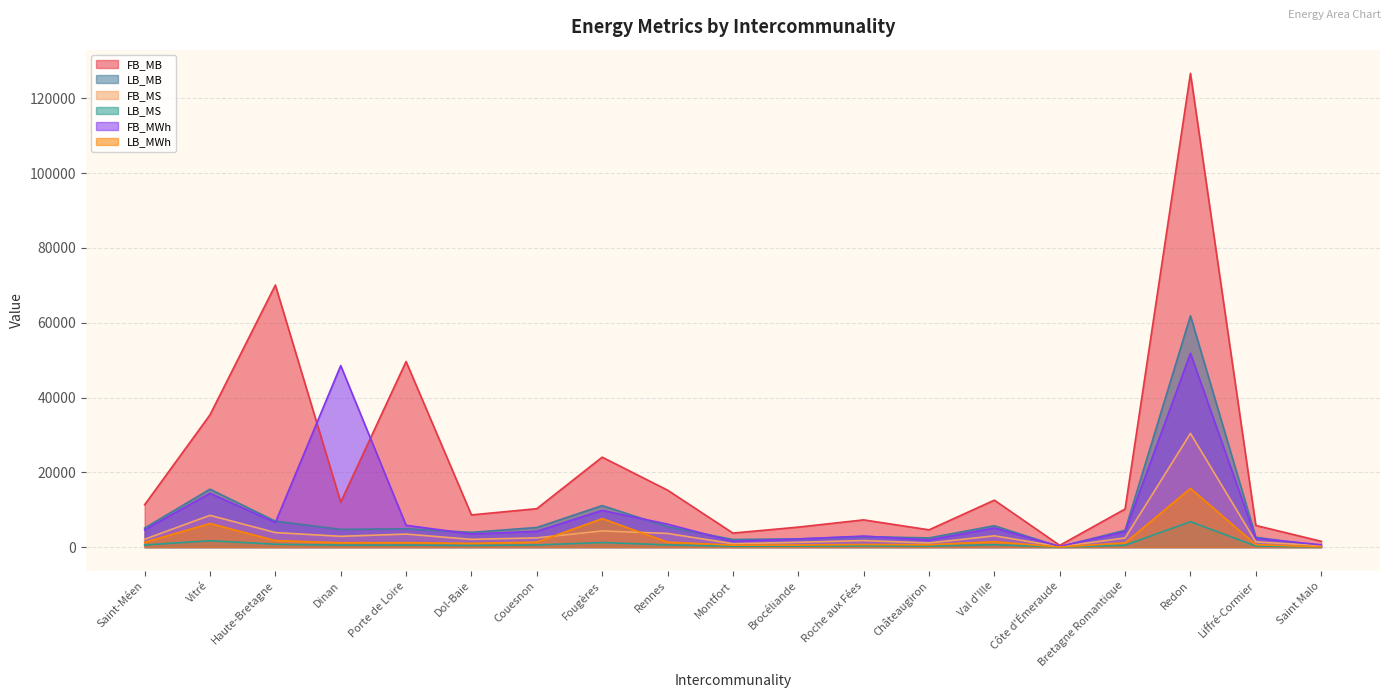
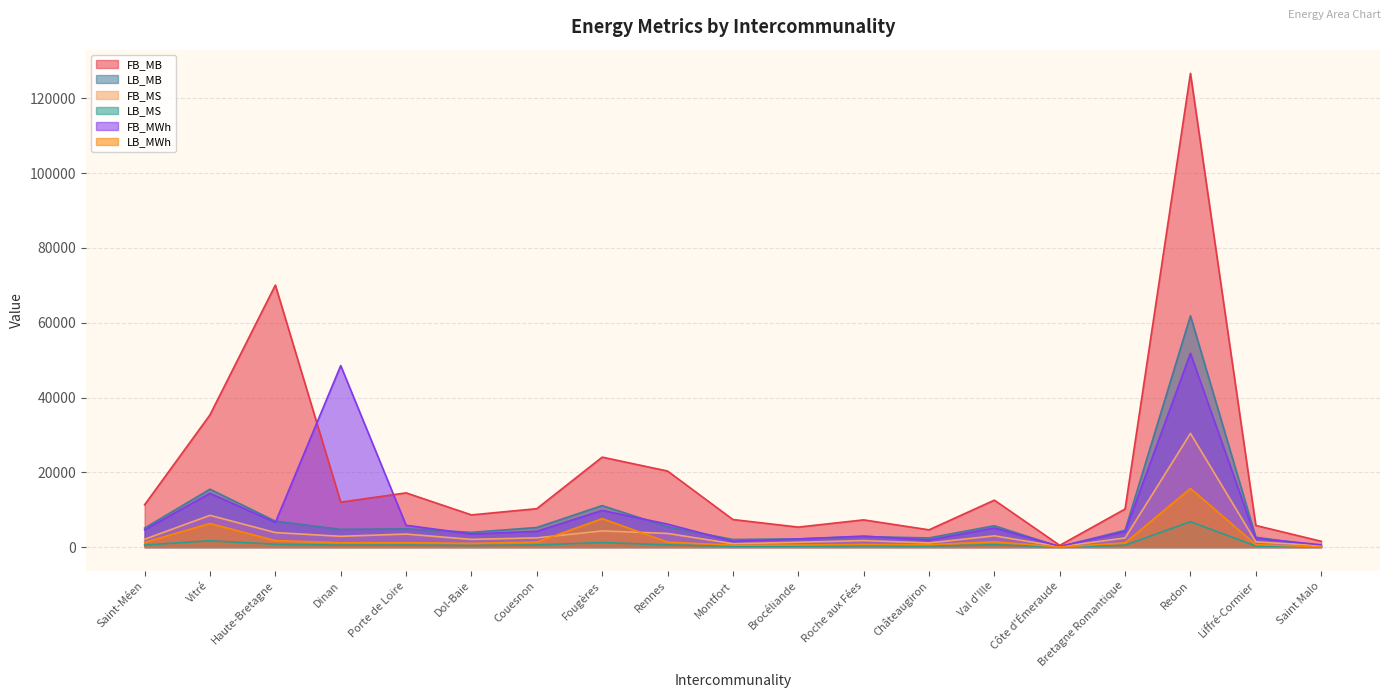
FB_MB, Porte de Loire: 50000 -> 14000
FB_MB, Rennes: 15000 -> 20000
FB_MB, Montfort: 4000 -> 7000
